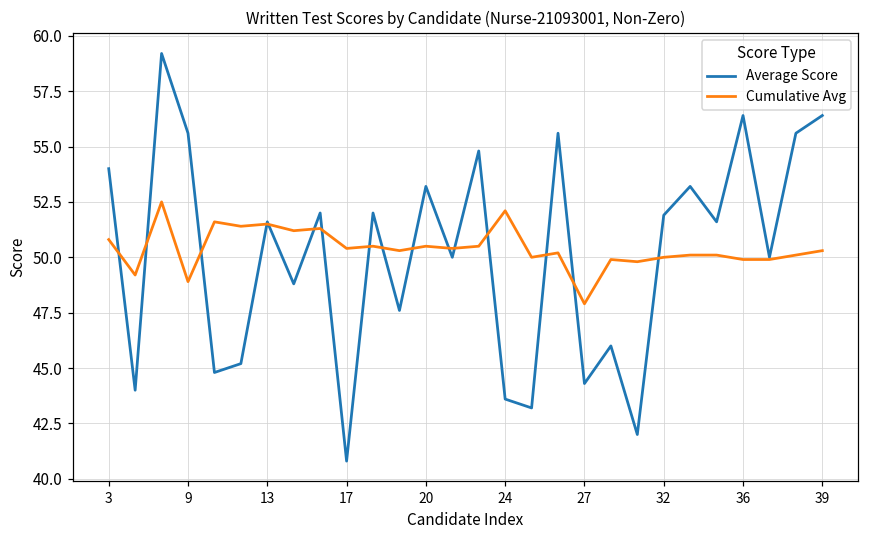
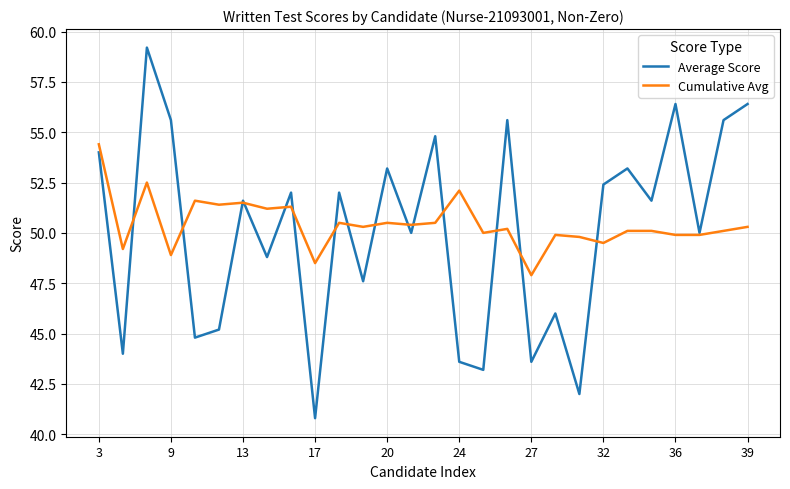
Cumulative Avg, 3: 50.8 -> 54.4
Cumulative Avg, 17: 50.4 -> 48.5
Average Score, 27: 44.3 -> 43.6
Average Score, 32: 51.9 -> 52.4
Cumulative Avg, 32: 50.0 -> 49.5
